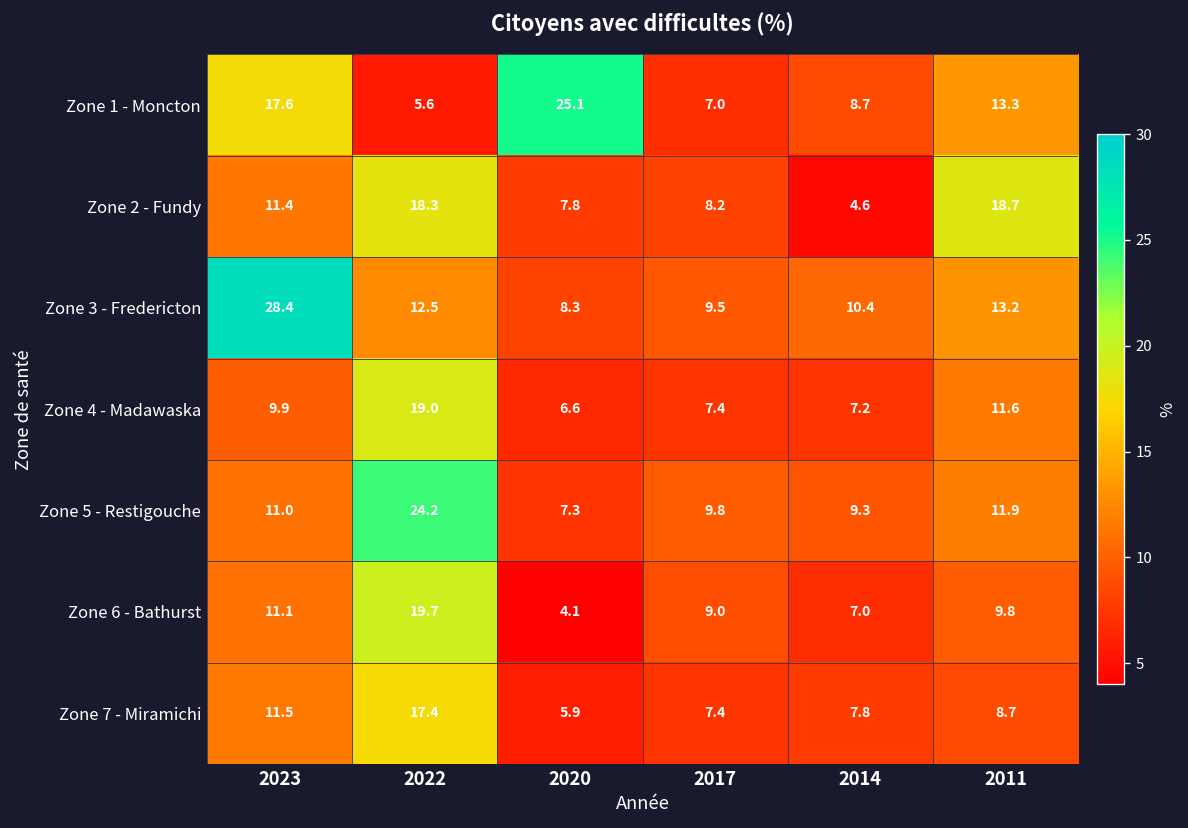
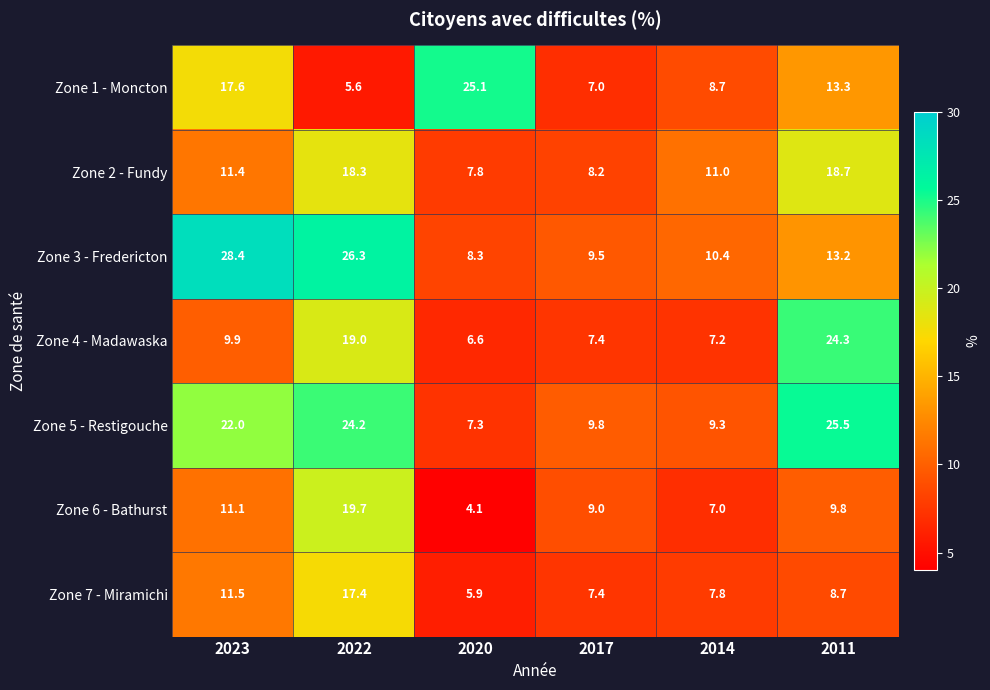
Zone 2 - Fundy, 2014: 4.6 -> 11.0
Zone 3 - Fredericton, 2022: 12.5 -> 26.3
Zone 4 - Madawaska, 2011: 11.6 -> 24.3
Zone 5 - Restigouche, 2023: 11.0 -> 22.0
Zone 5 - Restigouche, 2011: 11.9 -> 25.5
